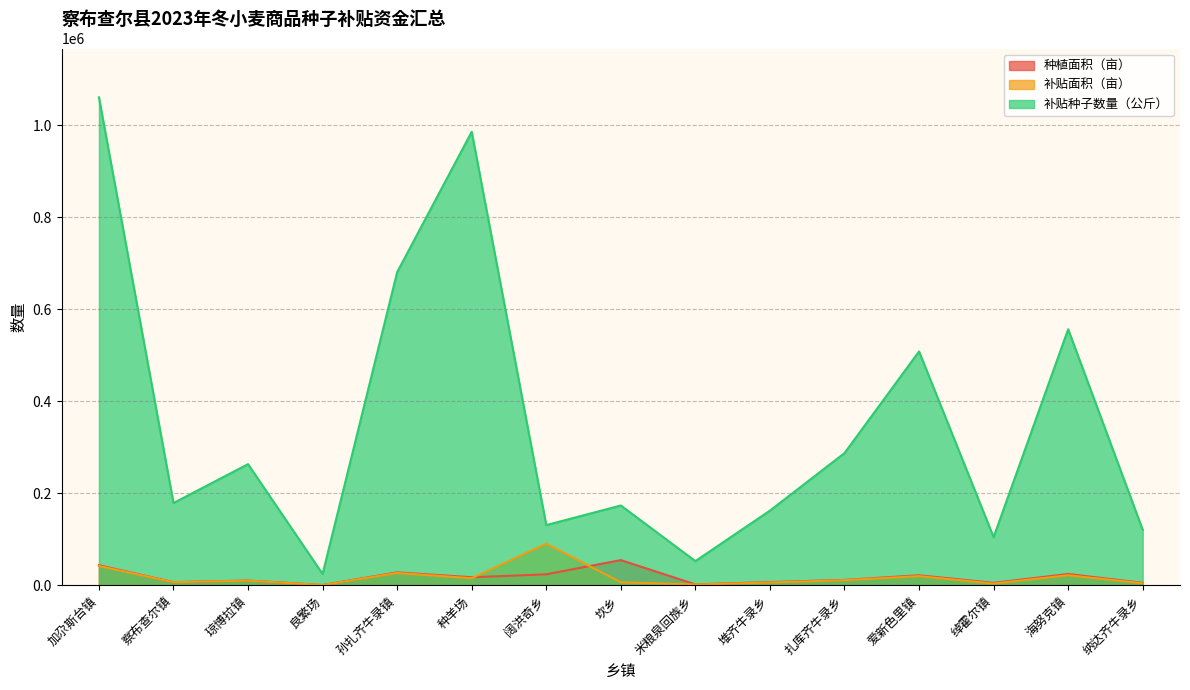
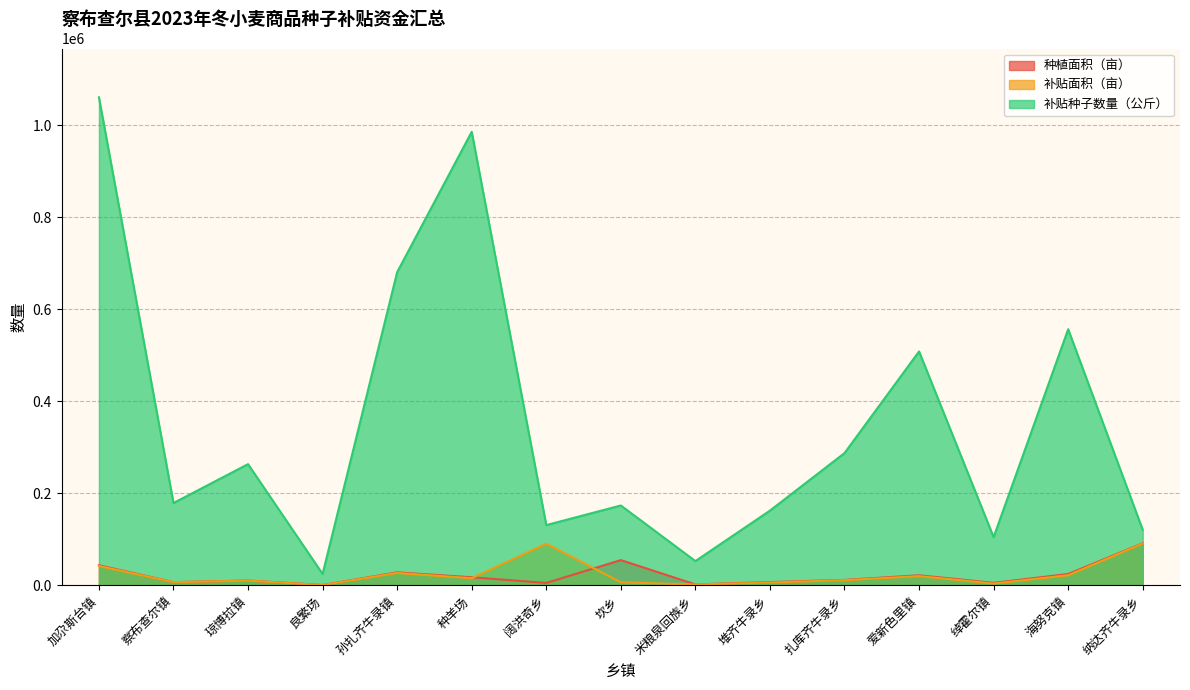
种植面积（亩）, 阔洪奇乡: 20000 -> 10000
种植面积（亩）, 纳达齐牛录乡: 10000 -> 90000
补贴面积（亩）, 纳达齐牛录乡: 0 -> 90000
